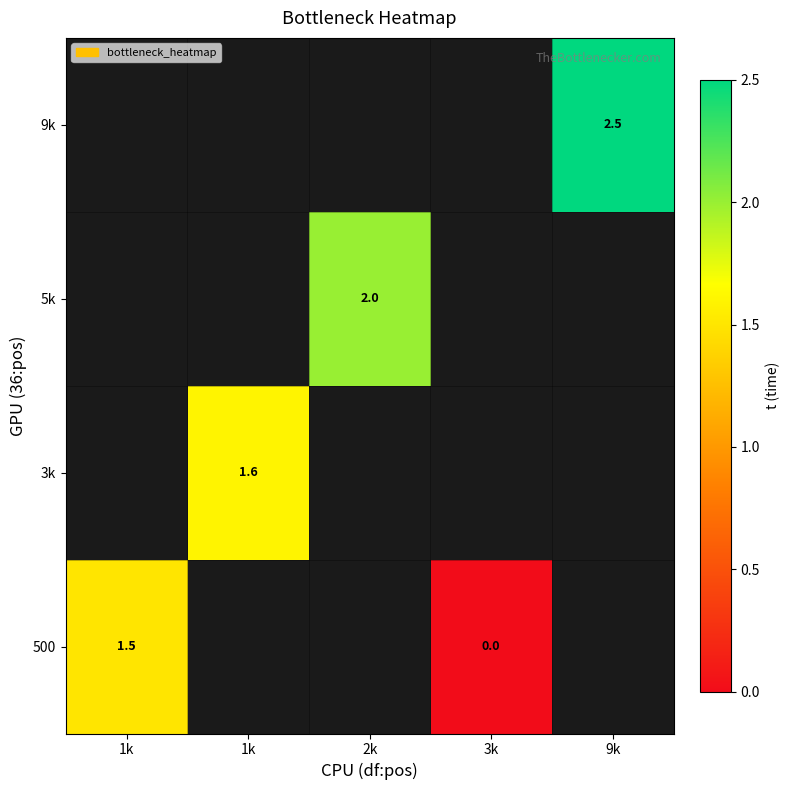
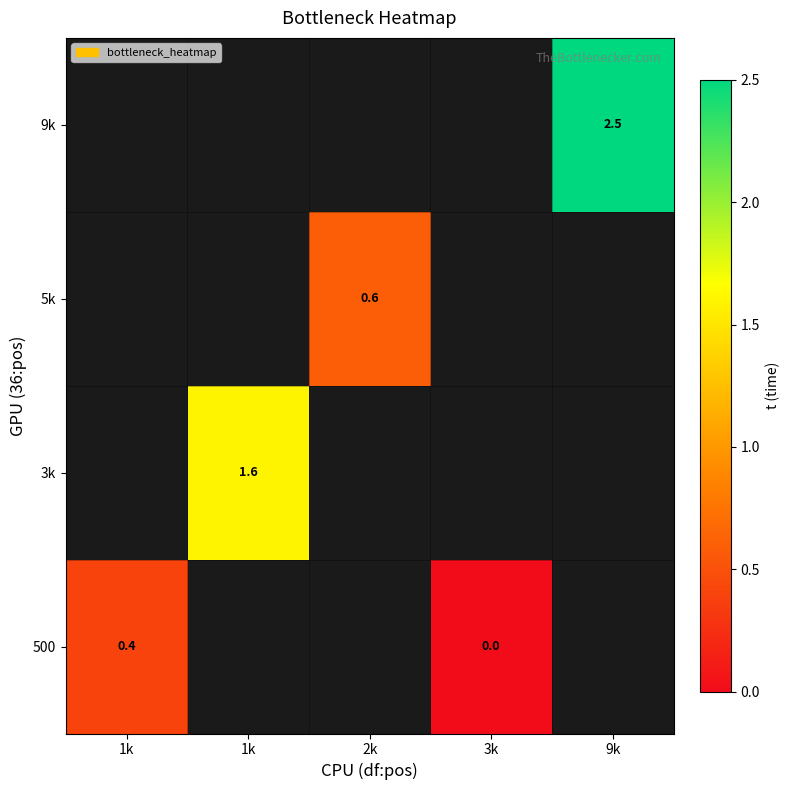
5k, 2k: 2.0 -> 0.6
500, 1k: 1.5 -> 0.4
